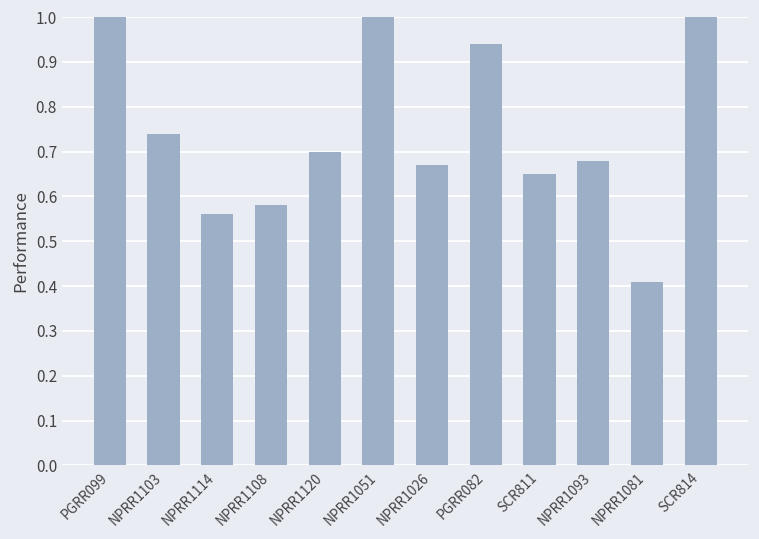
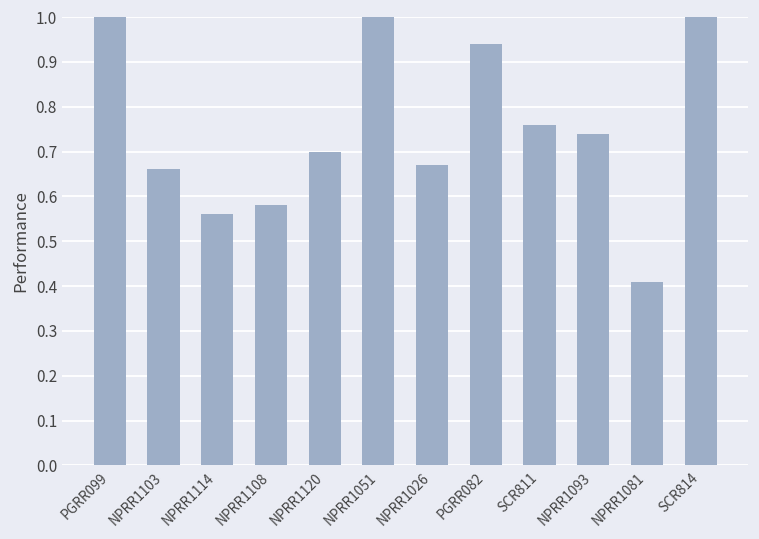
NPRR1103: 0.74 -> 0.66
SCR811: 0.65 -> 0.76
NPRR1093: 0.68 -> 0.74
